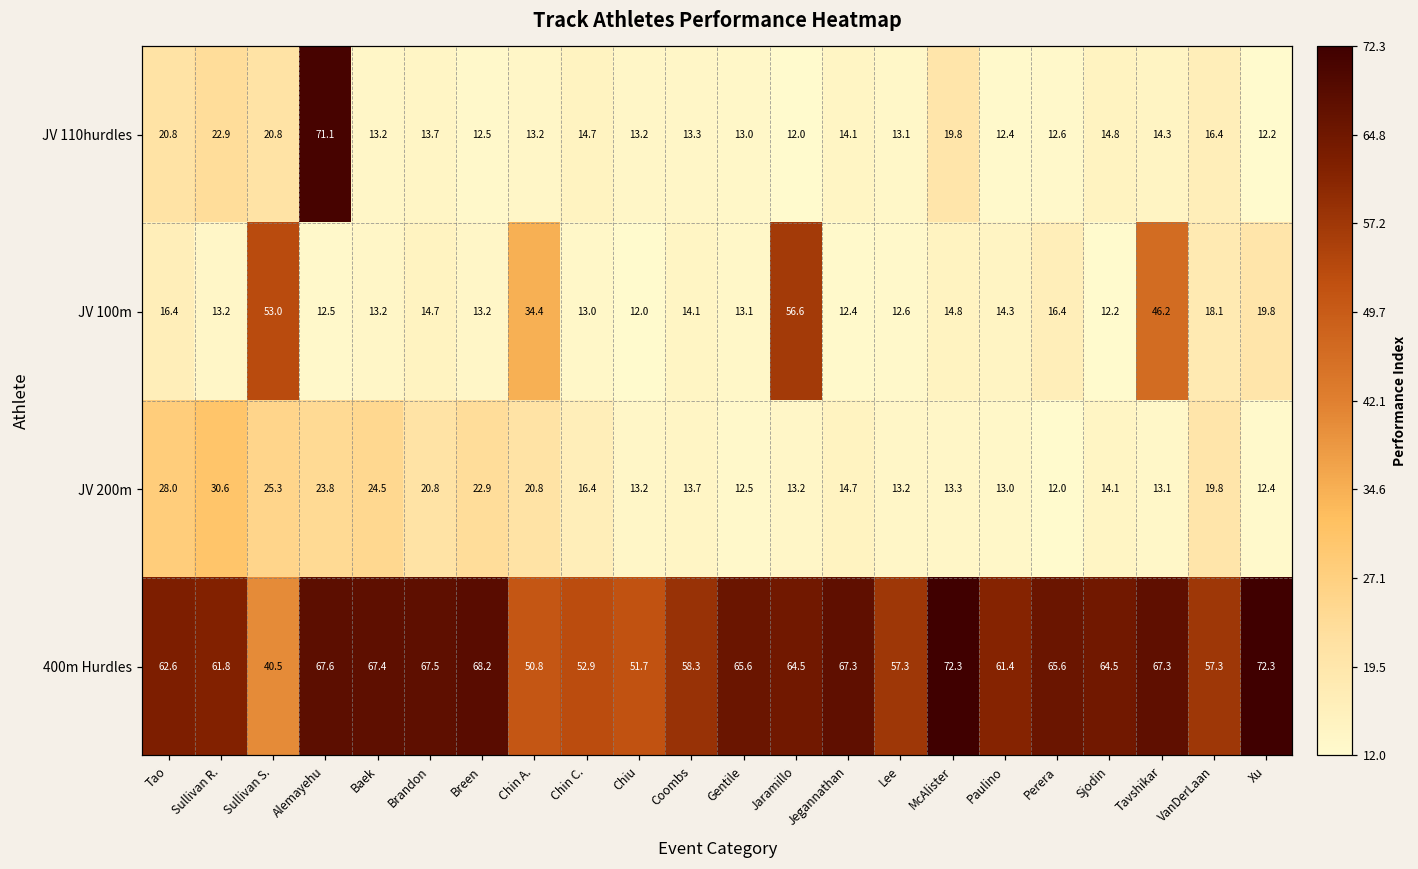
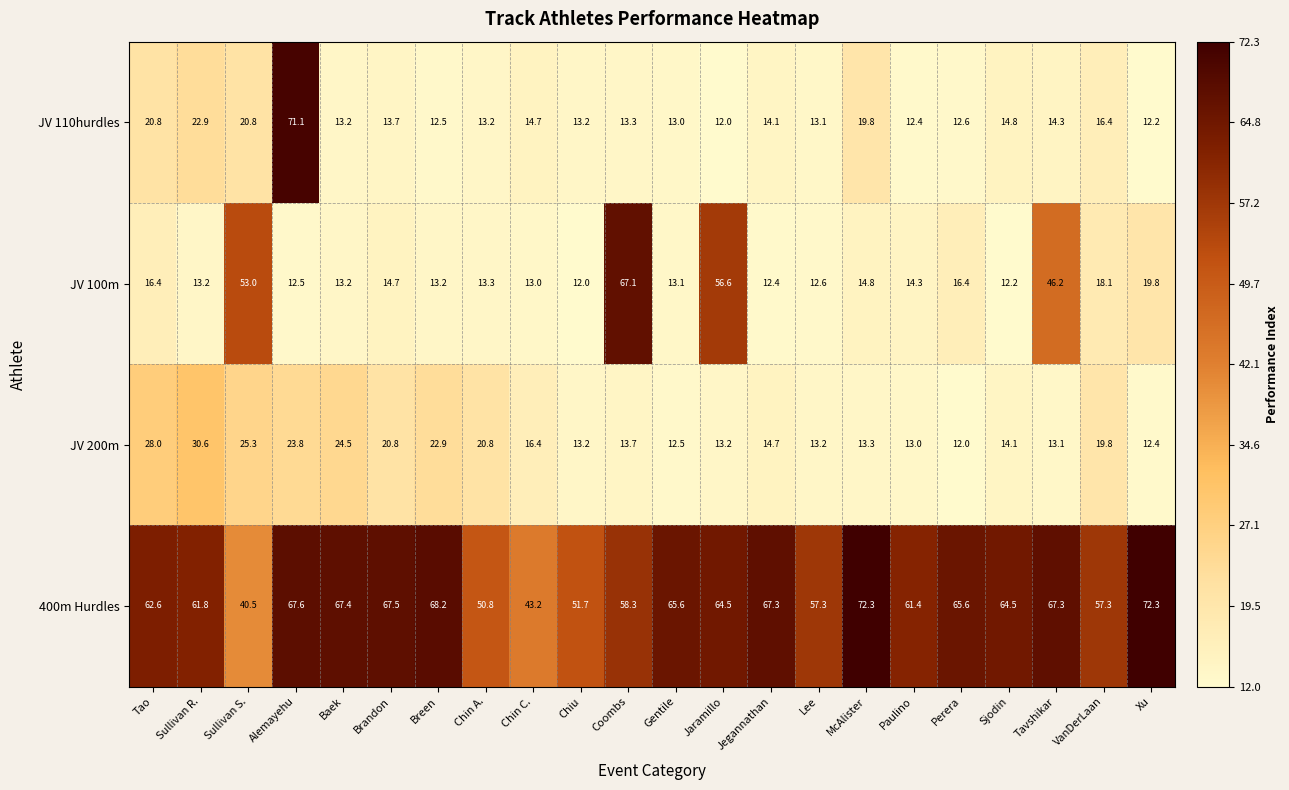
JV 100m, Chin A.: 34.4 -> 13.3
JV 100m, Coombs: 14.1 -> 67.1
400m Hurdles, Chin C.: 52.9 -> 43.2
